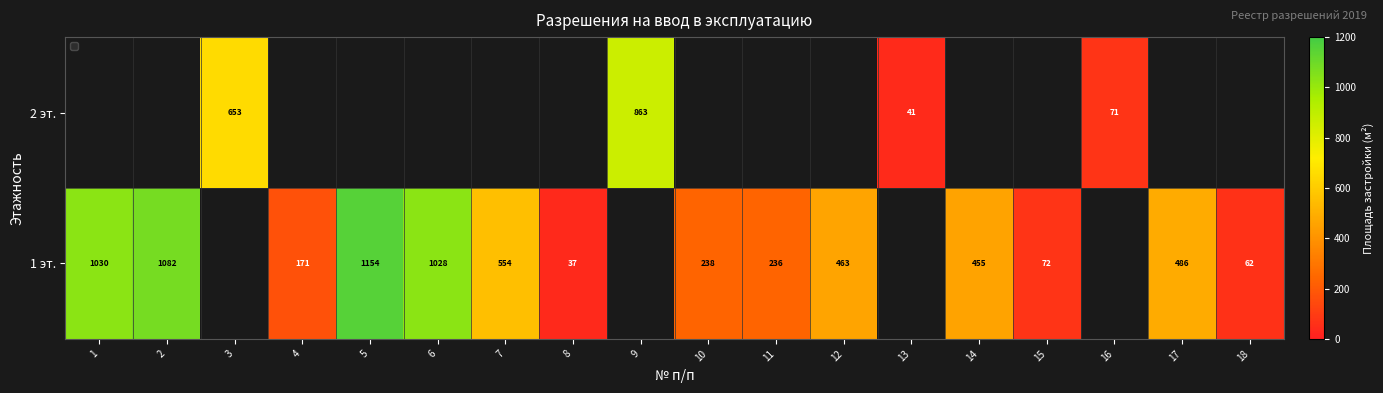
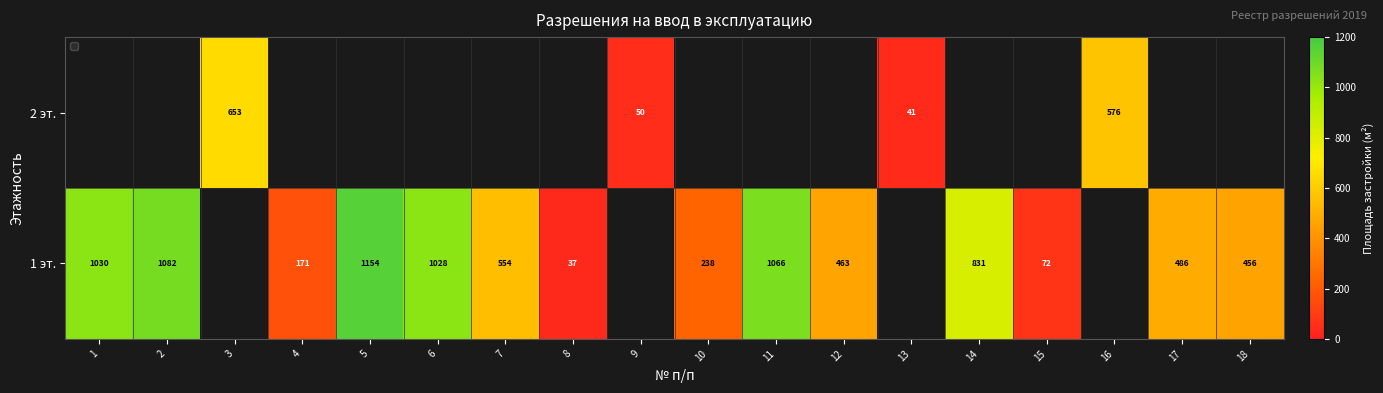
2 эт., 9: 863 -> 50
2 эт., 16: 71 -> 576
1 эт., 11: 236 -> 1066
1 эт., 14: 455 -> 831
1 эт., 18: 62 -> 456
